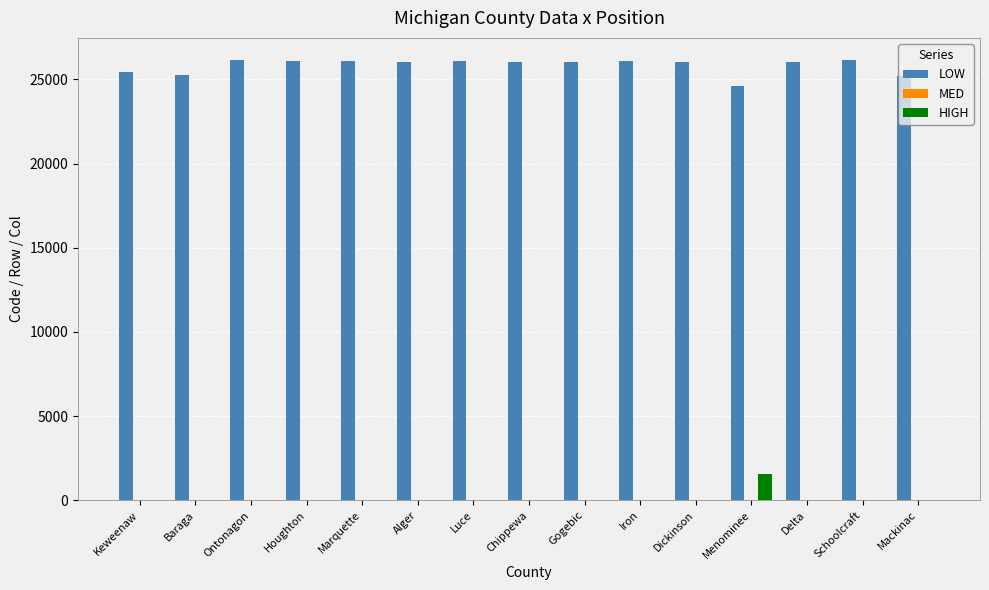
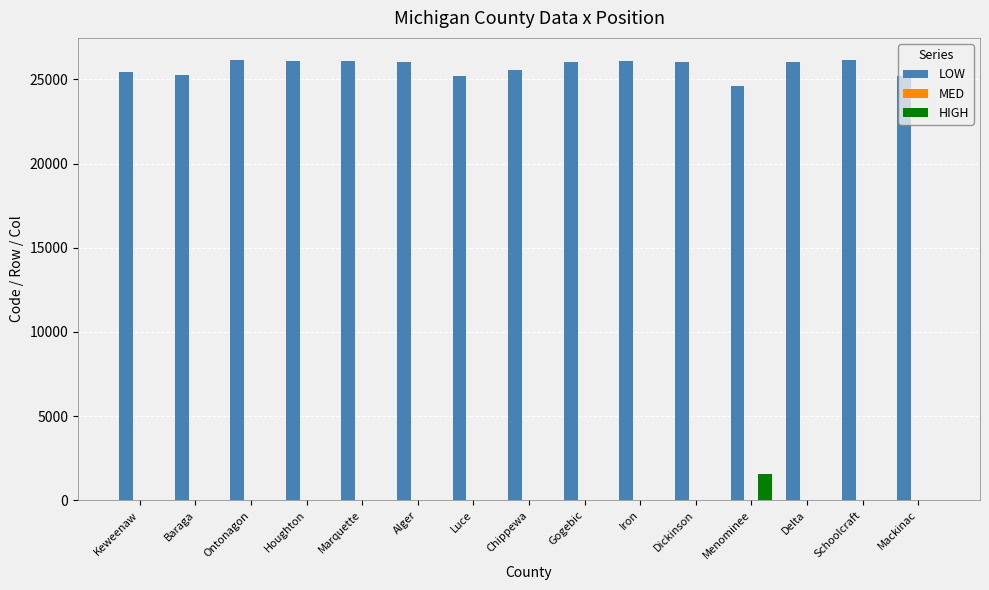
LOW, Luce: 26100 -> 25200
LOW, Chippewa: 26000 -> 25500
